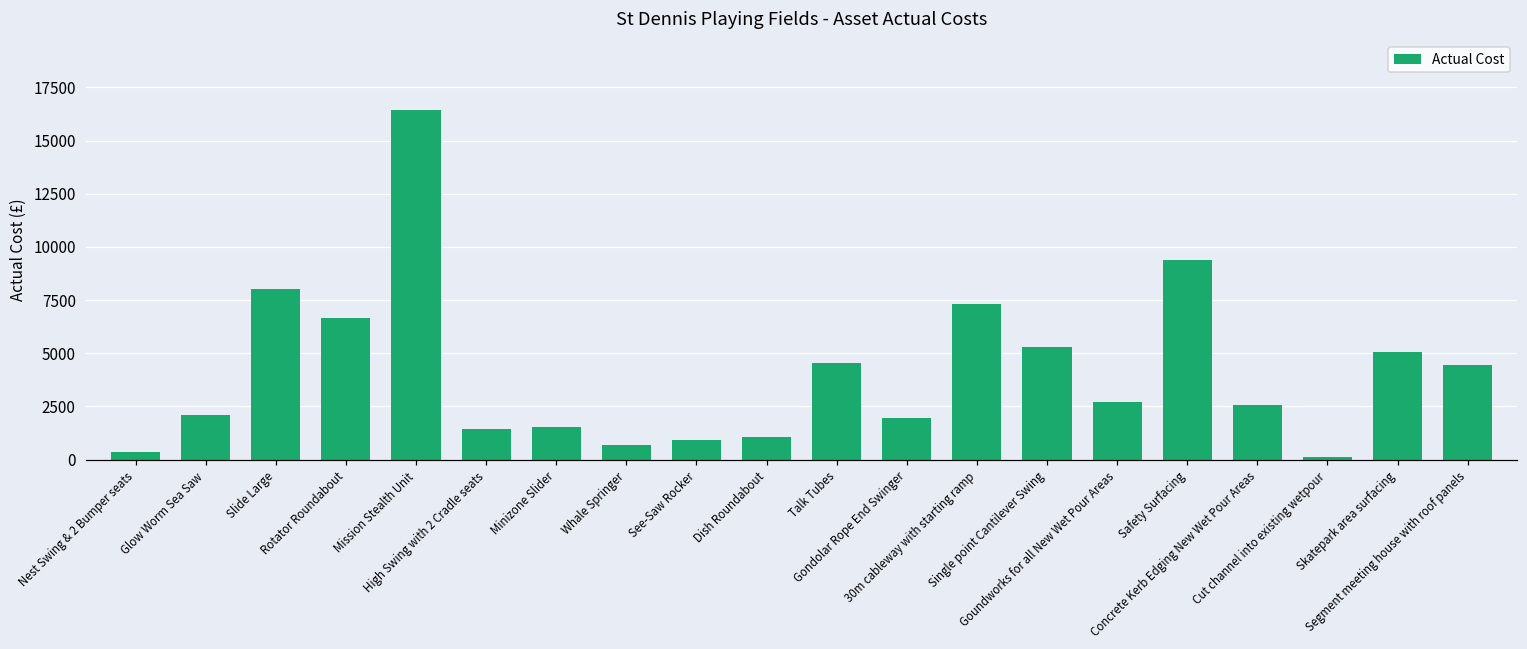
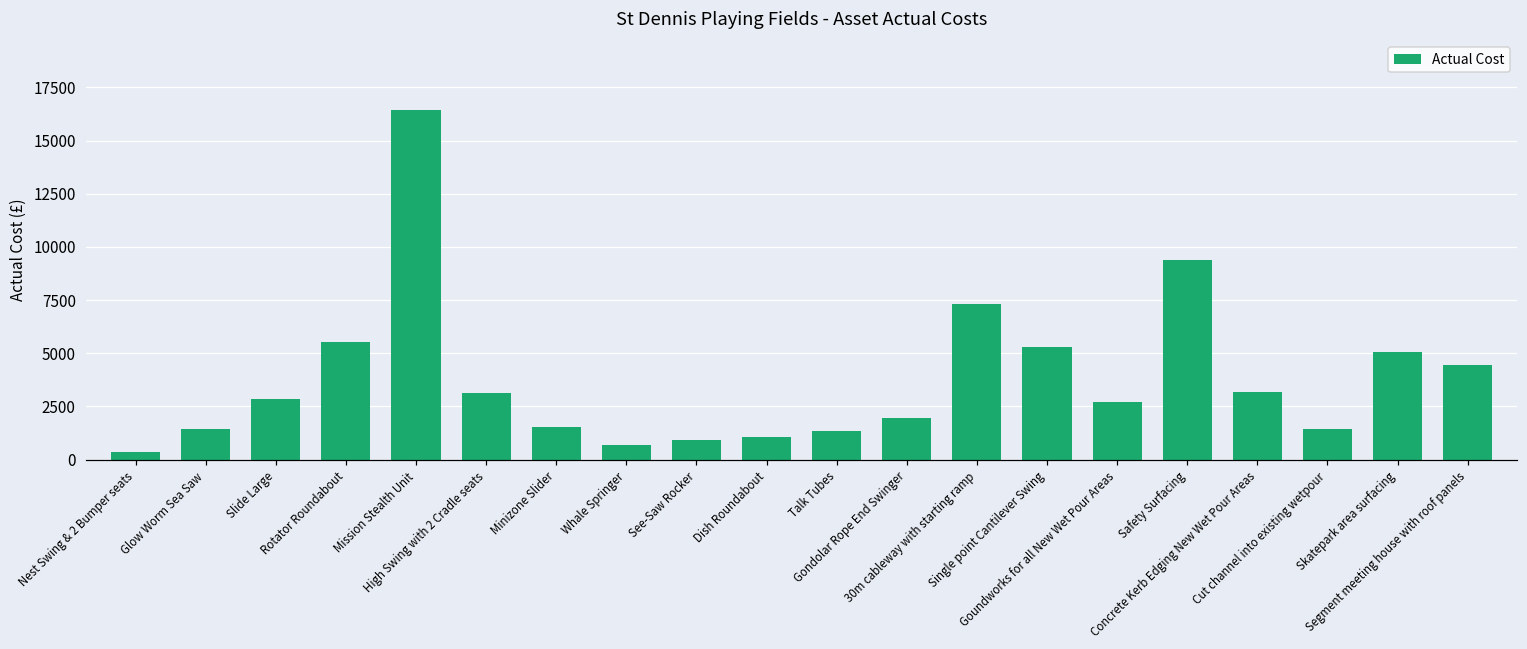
Glow Worm Sea Saw: 2100 -> 1400
Slide Large: 8000 -> 2800
Rotator Roundabout: 6700 -> 5500
High Swing with 2 Cradle seats: 1400 -> 3100
Talk Tubes: 4500 -> 1300
Concrete Kerb Edging New Wet Pour Areas: 2600 -> 3200
Cut channel into existing wetpour: 100 -> 1400
